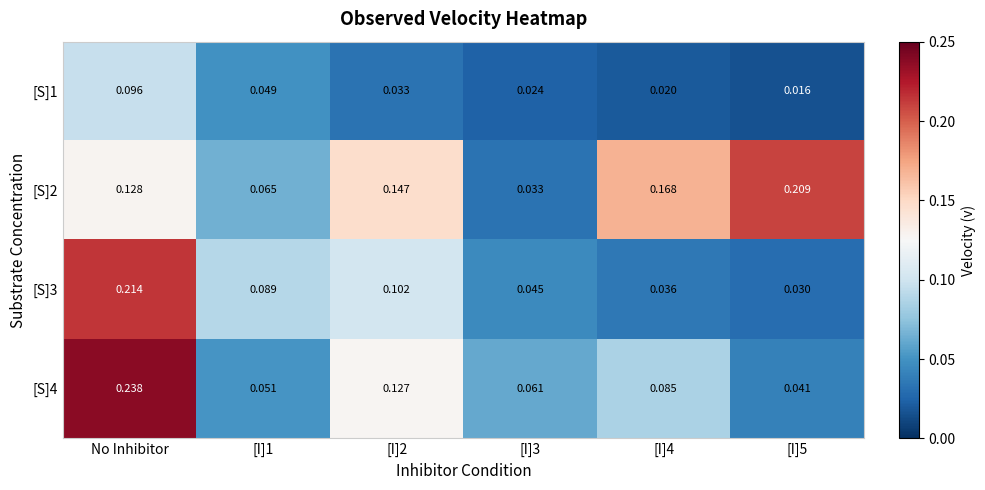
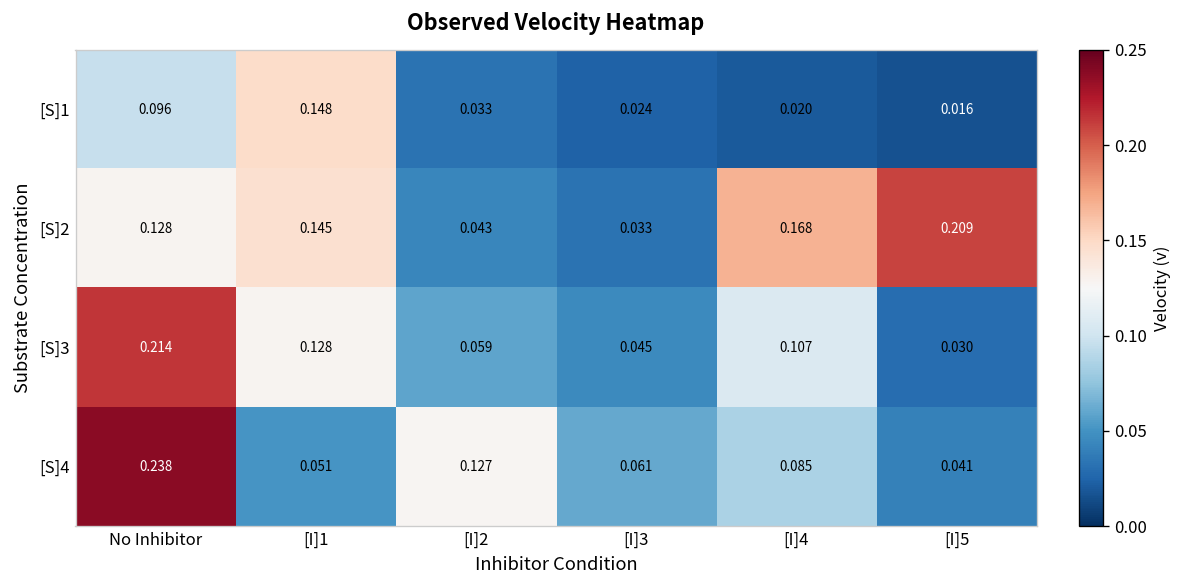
[S]1, [I]1: 0.049 -> 0.148
[S]2, [I]1: 0.065 -> 0.145
[S]2, [I]2: 0.147 -> 0.043
[S]3, [I]1: 0.089 -> 0.128
[S]3, [I]2: 0.102 -> 0.059
[S]3, [I]4: 0.036 -> 0.107
